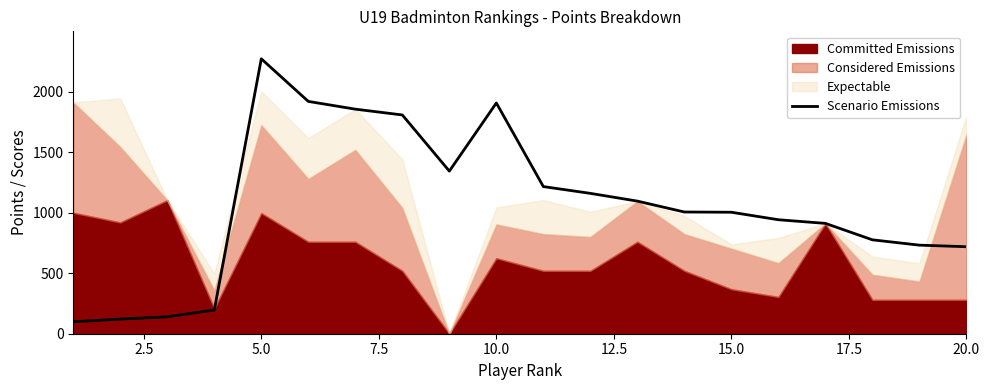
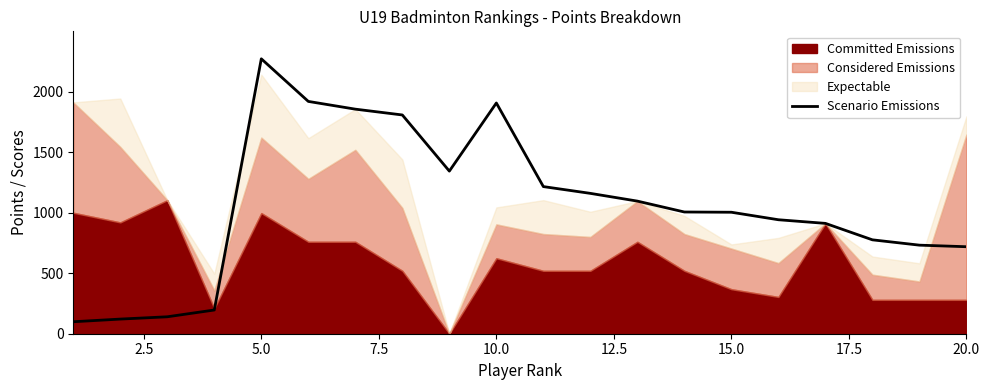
Considered Emissions, 5.0: 730 -> 620
Expectable, 5.0: 280 -> 520
